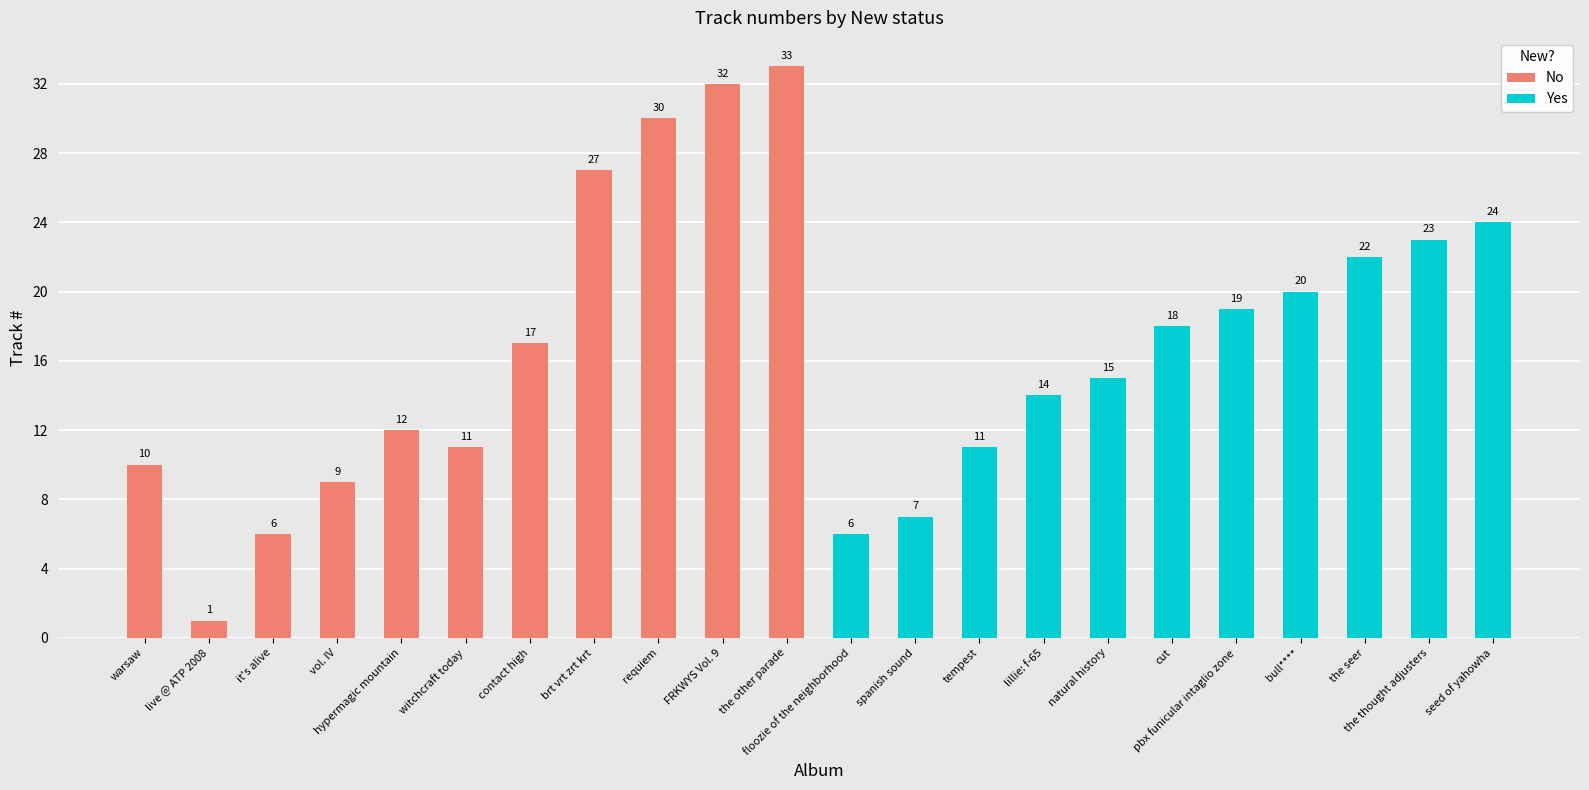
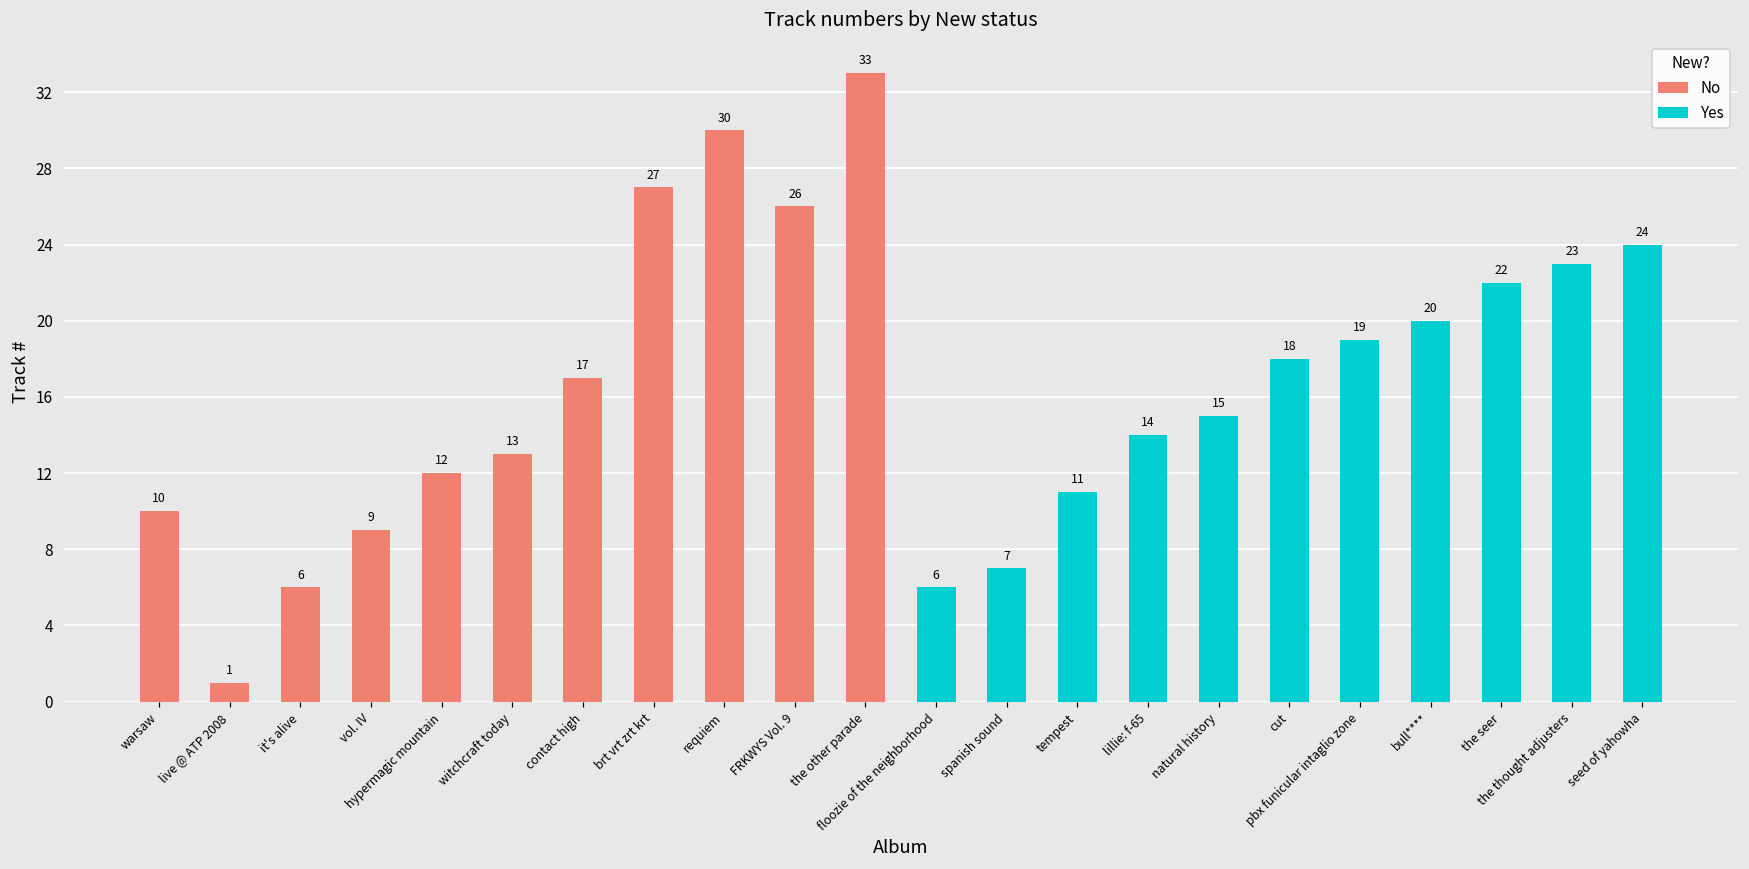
No, witchcraft today: 11 -> 13
No, FRKWYS Vol. 9: 32 -> 26
